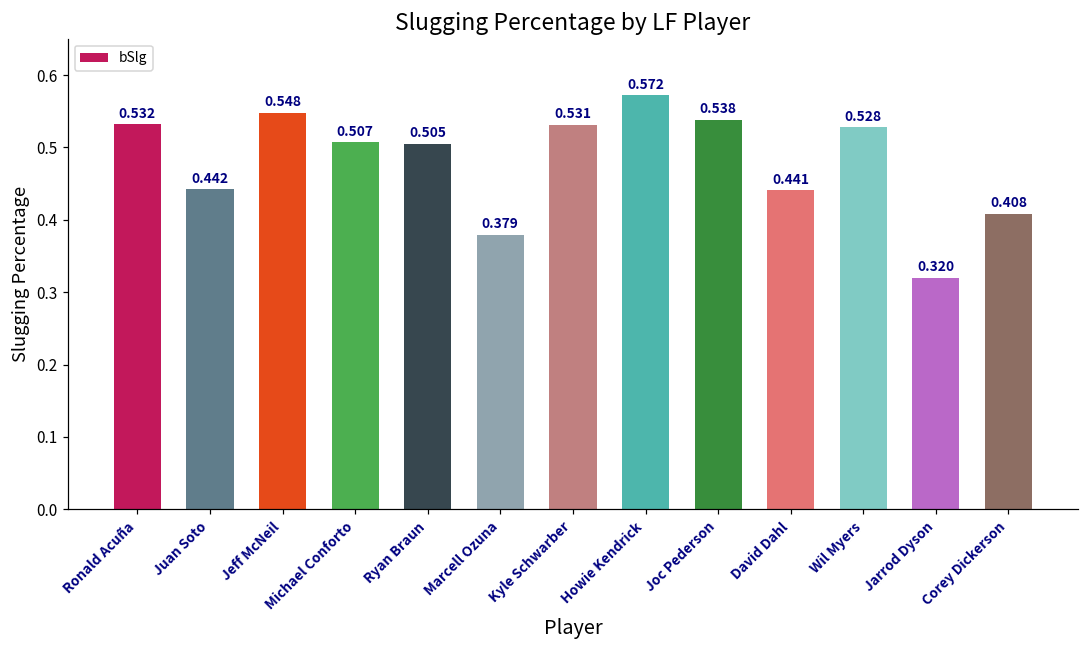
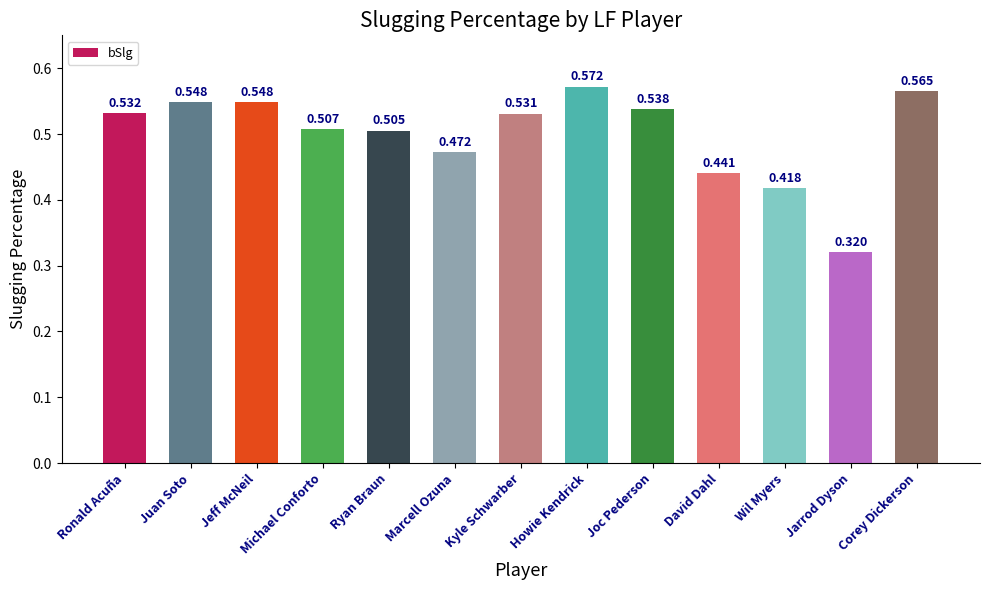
Juan Soto: 0.442 -> 0.548
Marcell Ozuna: 0.379 -> 0.472
Wil Myers: 0.528 -> 0.418
Corey Dickerson: 0.408 -> 0.565
